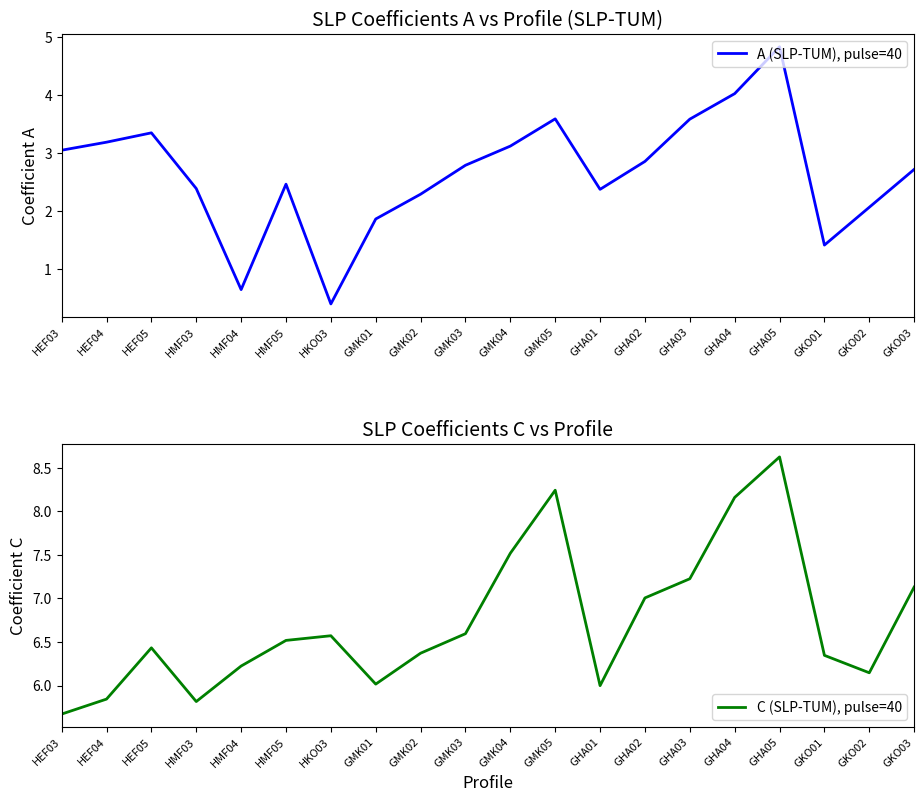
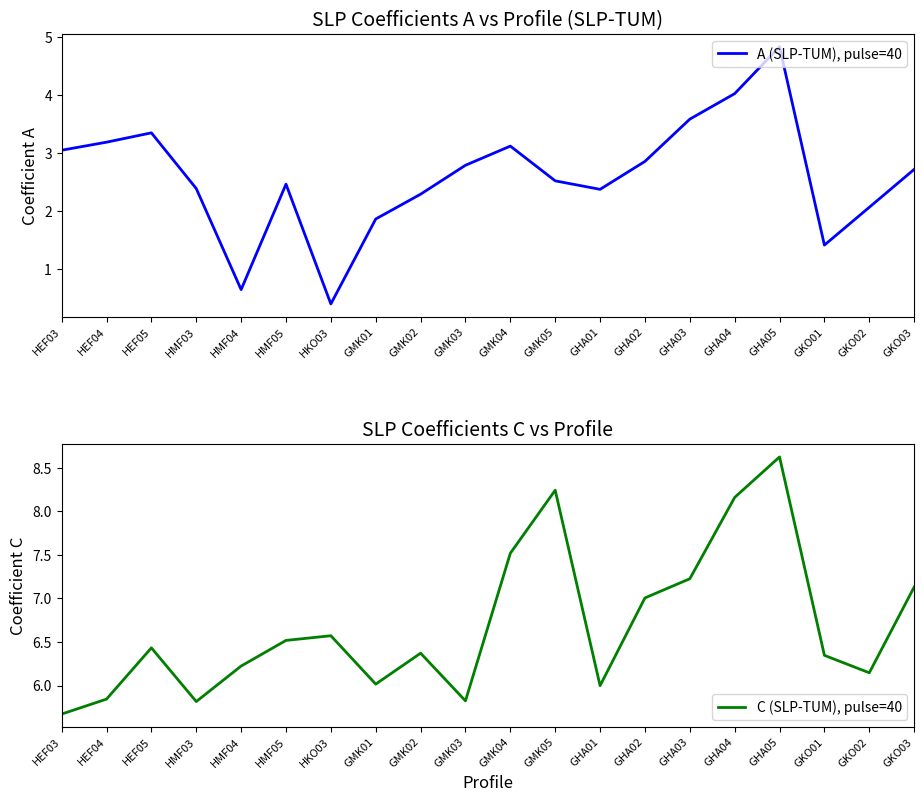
SLP Coefficients A vs Profile (SLP-TUM), GMK05: 3.6 -> 2.5
SLP Coefficients C vs Profile, GMK03: 6.6 -> 5.8
